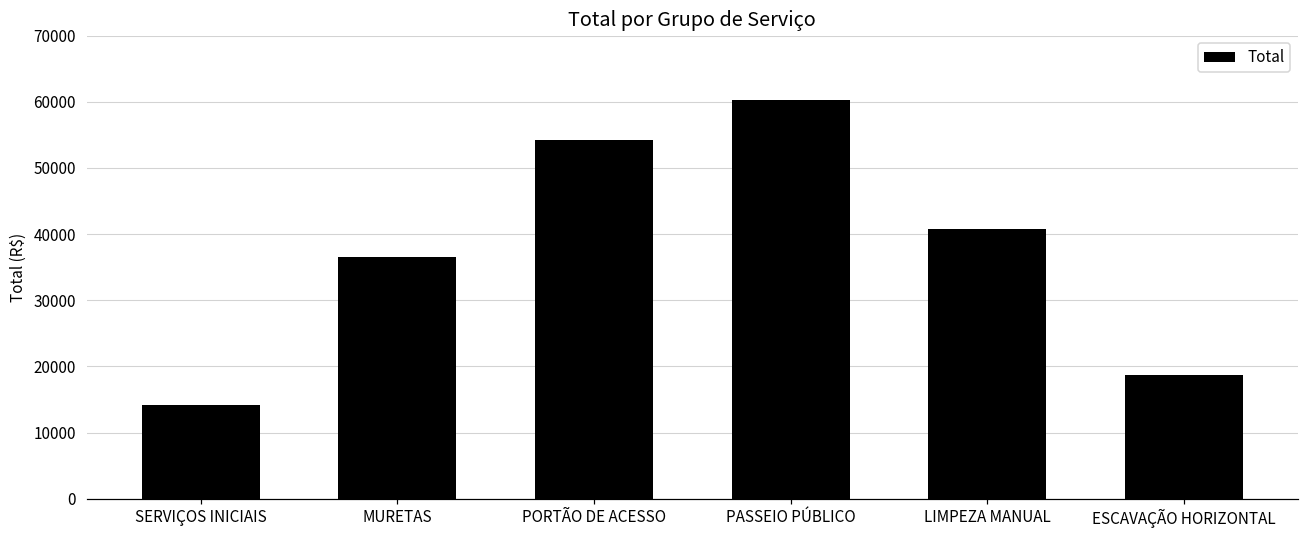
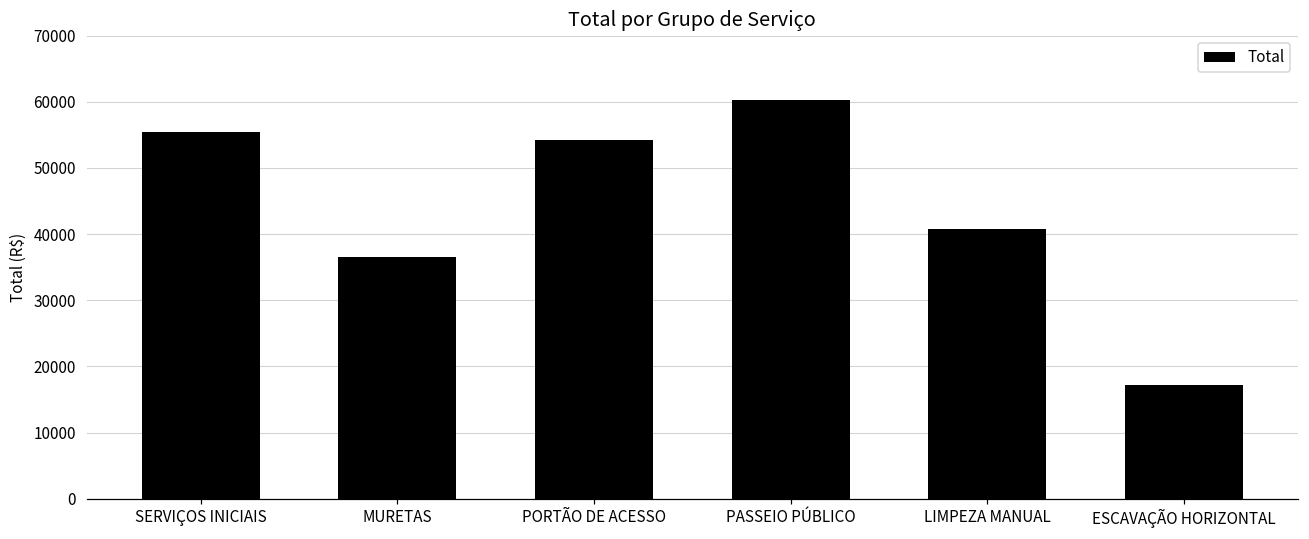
SERVIÇOS INICIAIS: 14000 -> 55000
ESCAVAÇÃO HORIZONTAL: 19000 -> 17000
